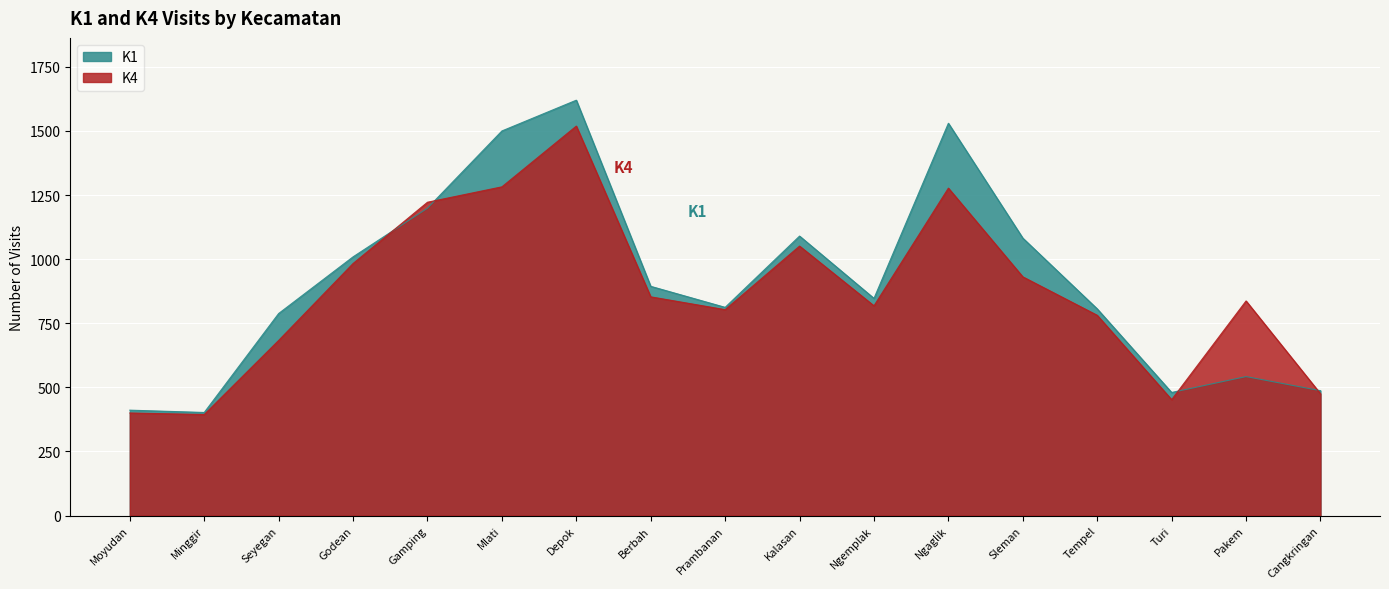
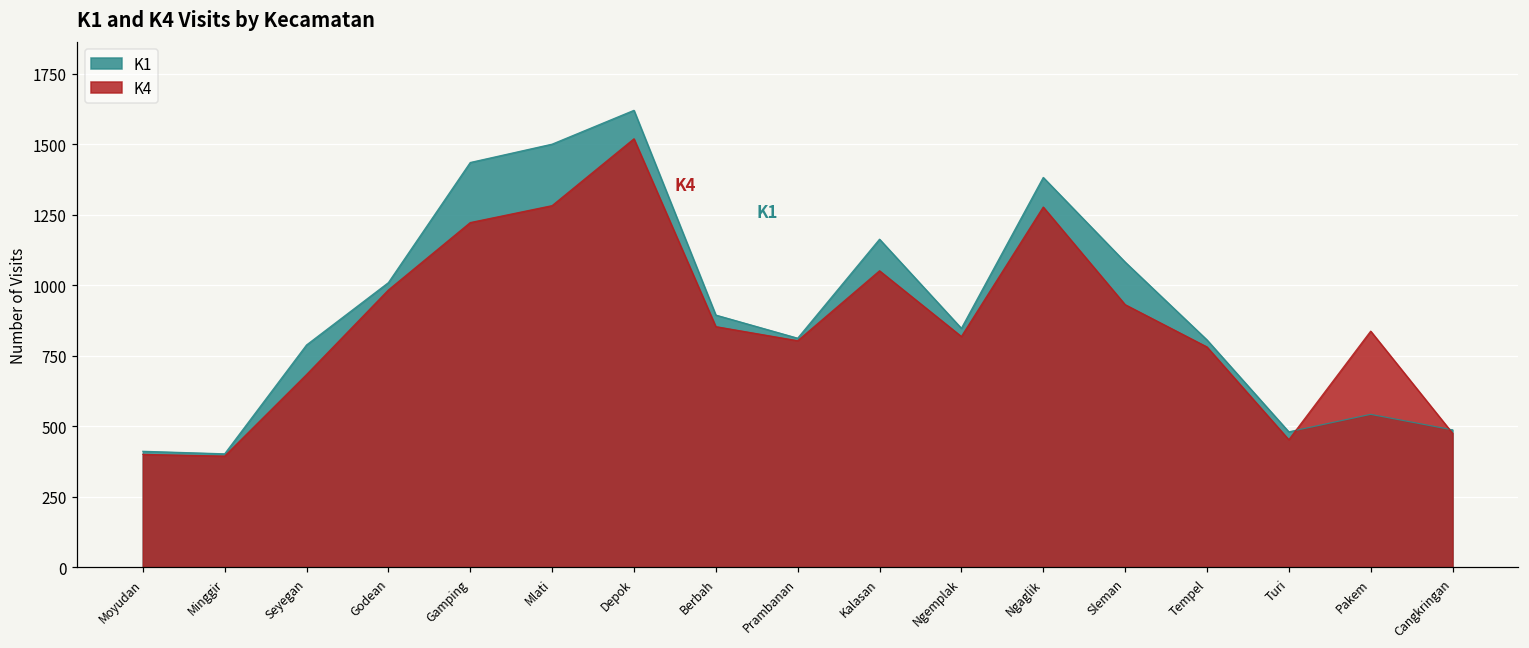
K1, Gamping: 1200 -> 1440
K1, Kalasan: 1090 -> 1160
K1, Ngaglik: 1530 -> 1380
